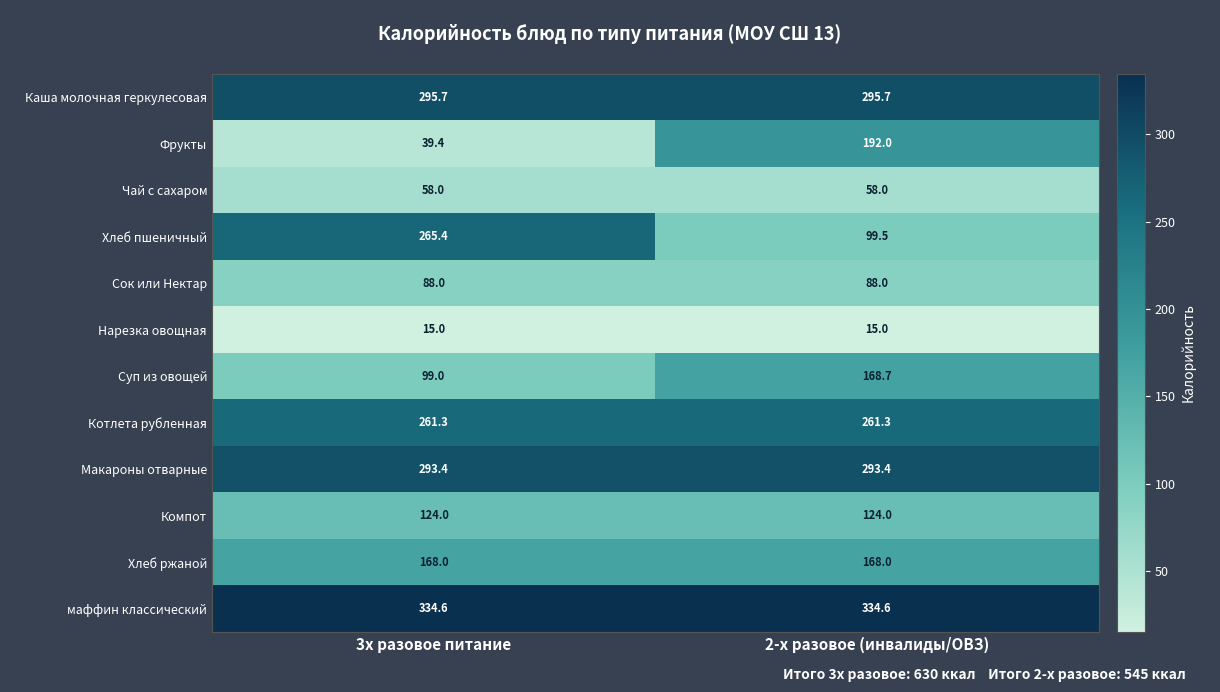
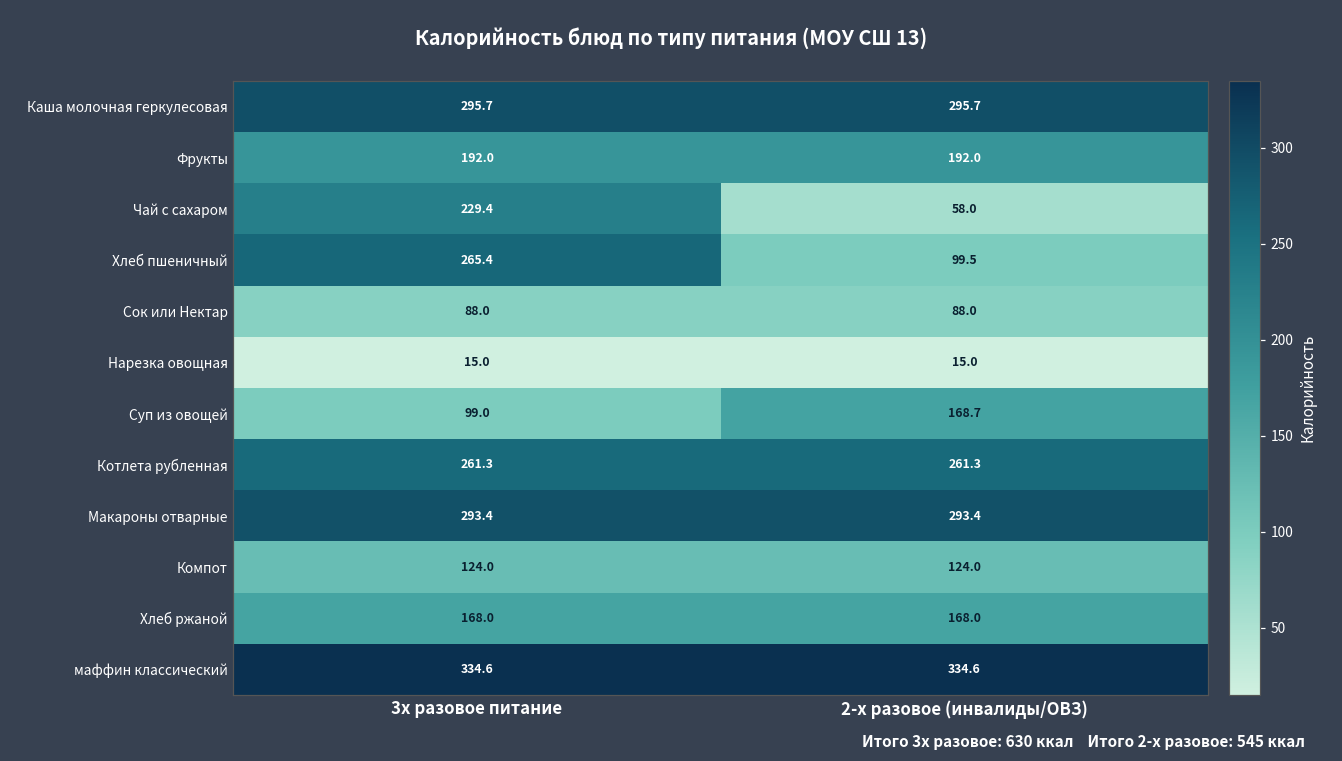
Фрукты, 3х разовое питание: 39.4 -> 192.0
Чай с сахаром, 3х разовое питание: 58.0 -> 229.4
